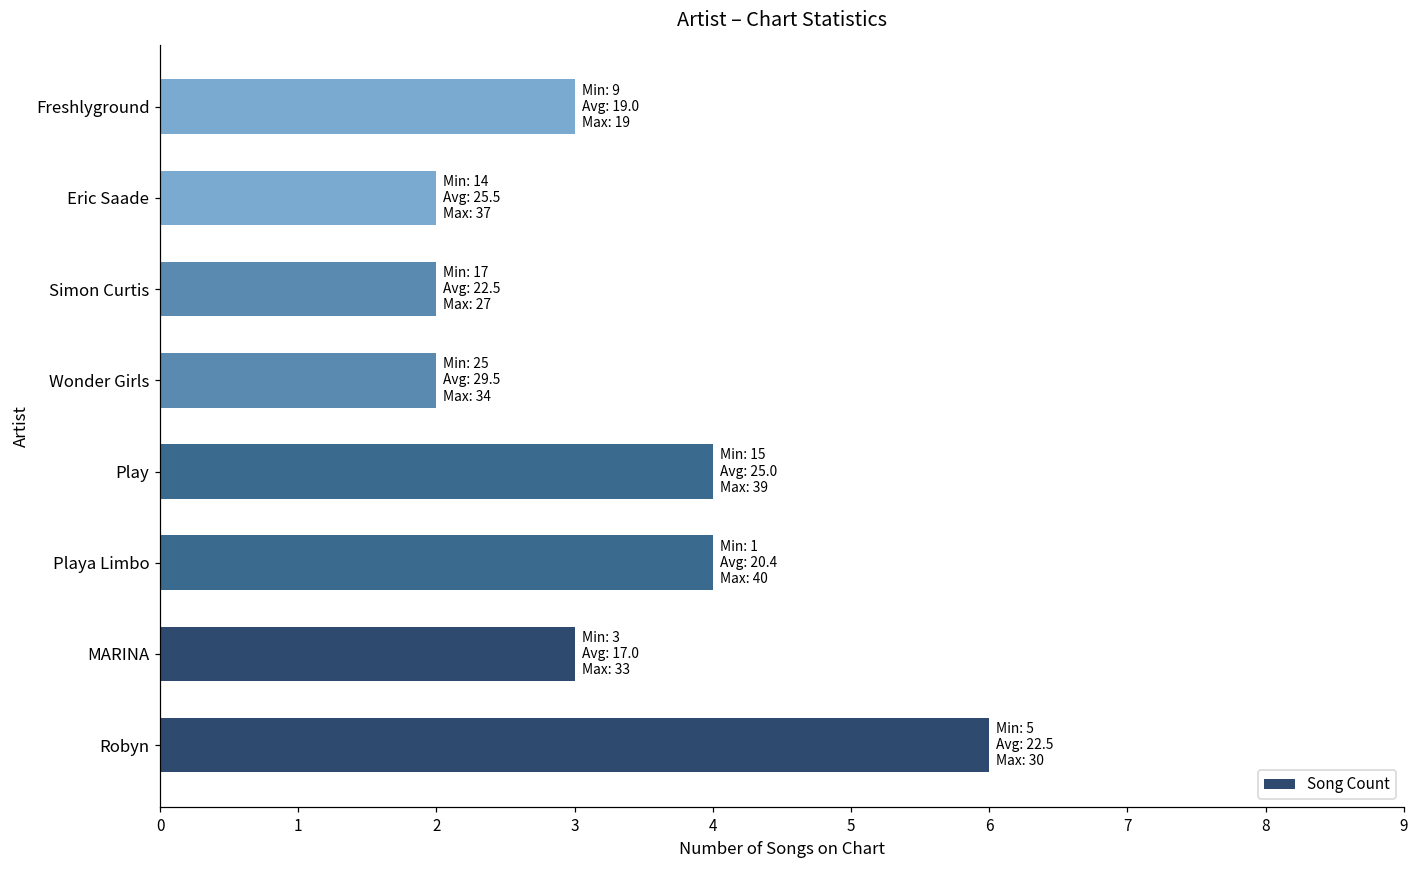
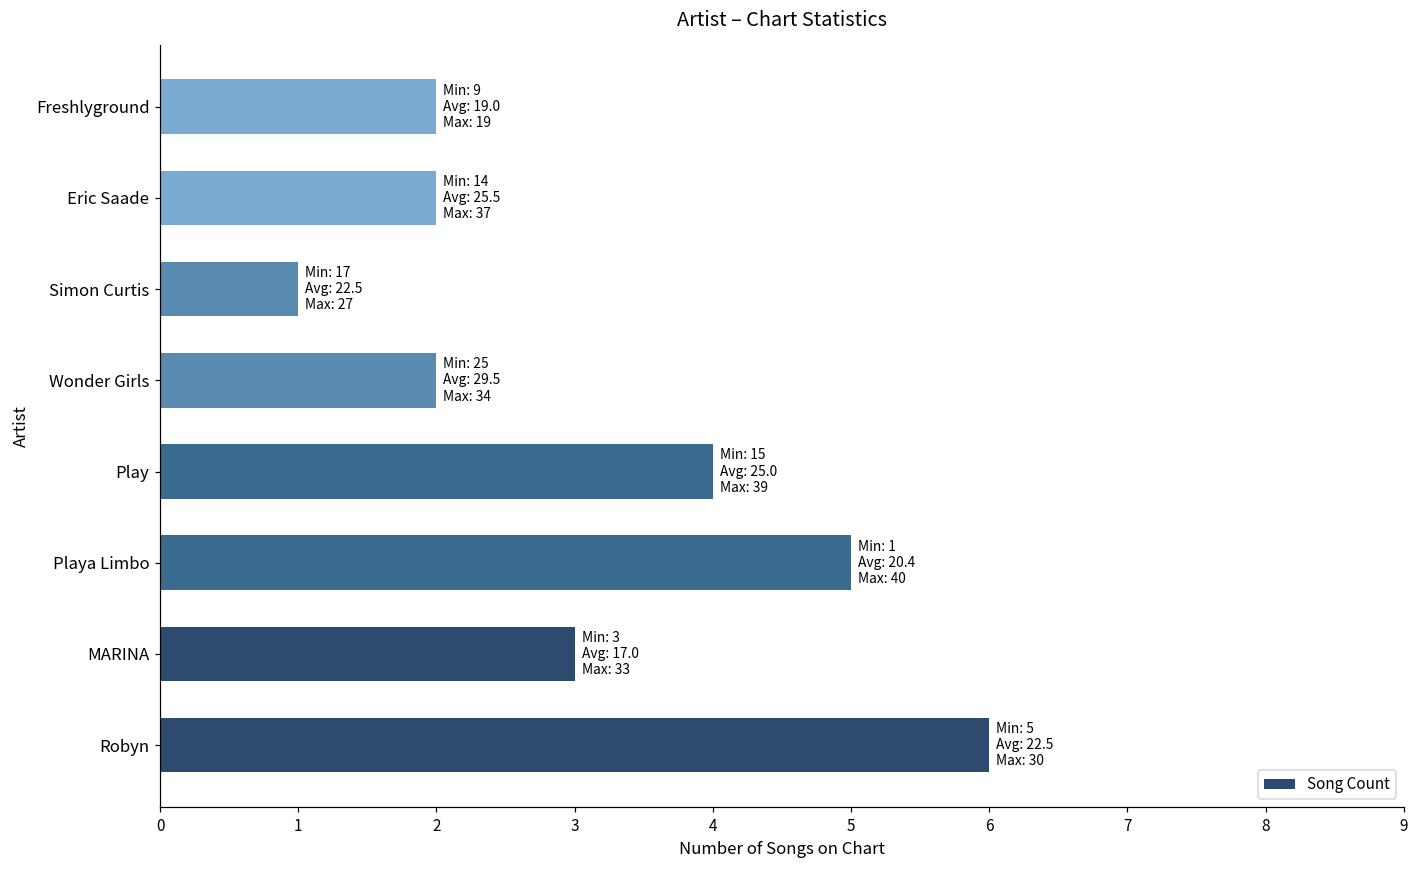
Freshlyground: 3 -> 2
Simon Curtis: 2 -> 1
Playa Limbo: 4 -> 5
